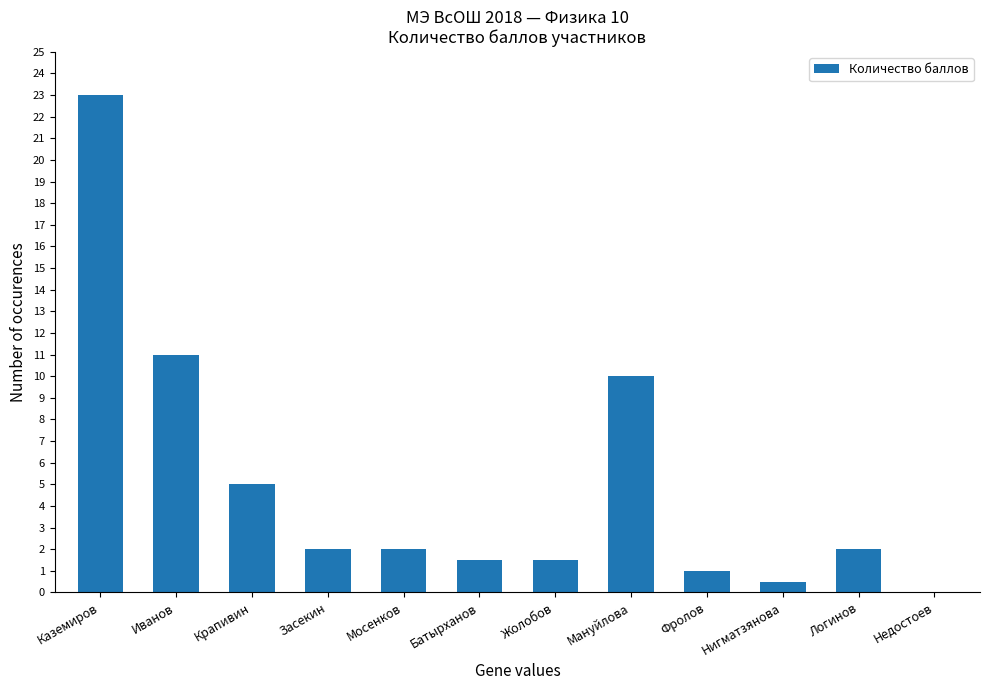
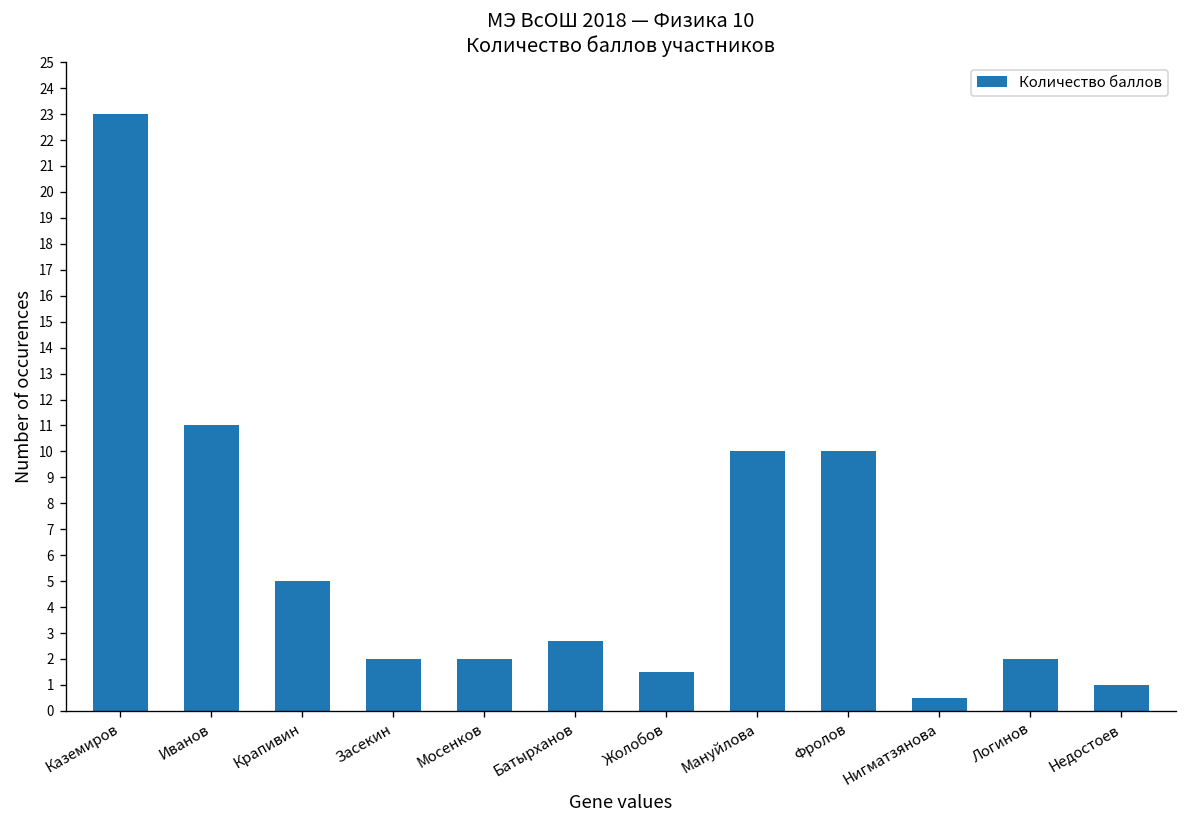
Батырханов: 1.5 -> 2.7
Фролов: 1 -> 10
Недостоев: 0 -> 1
